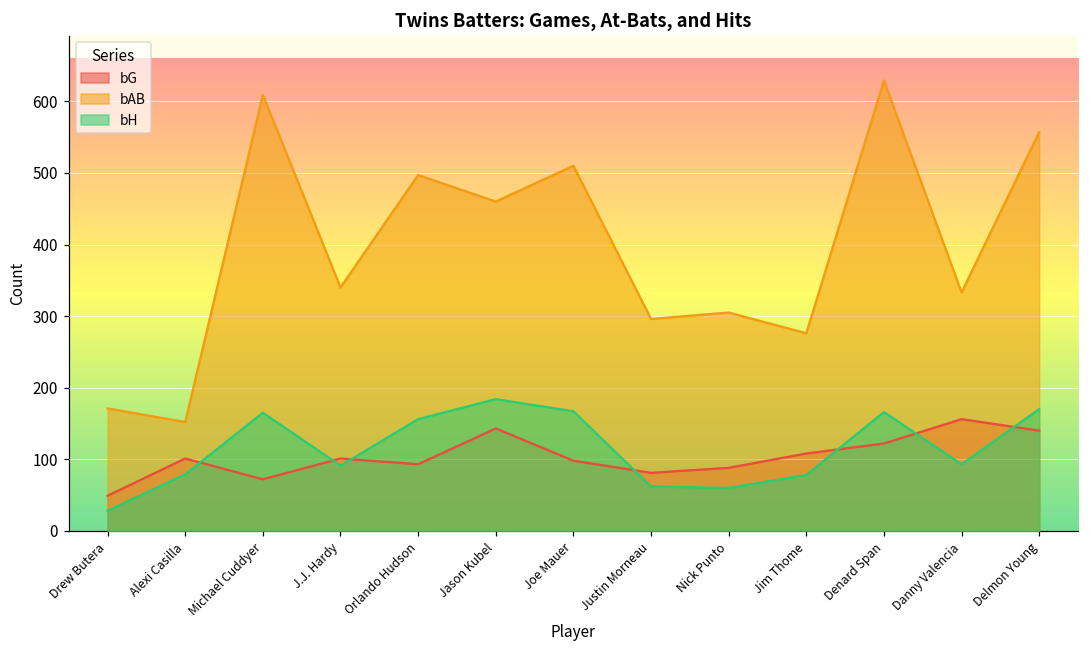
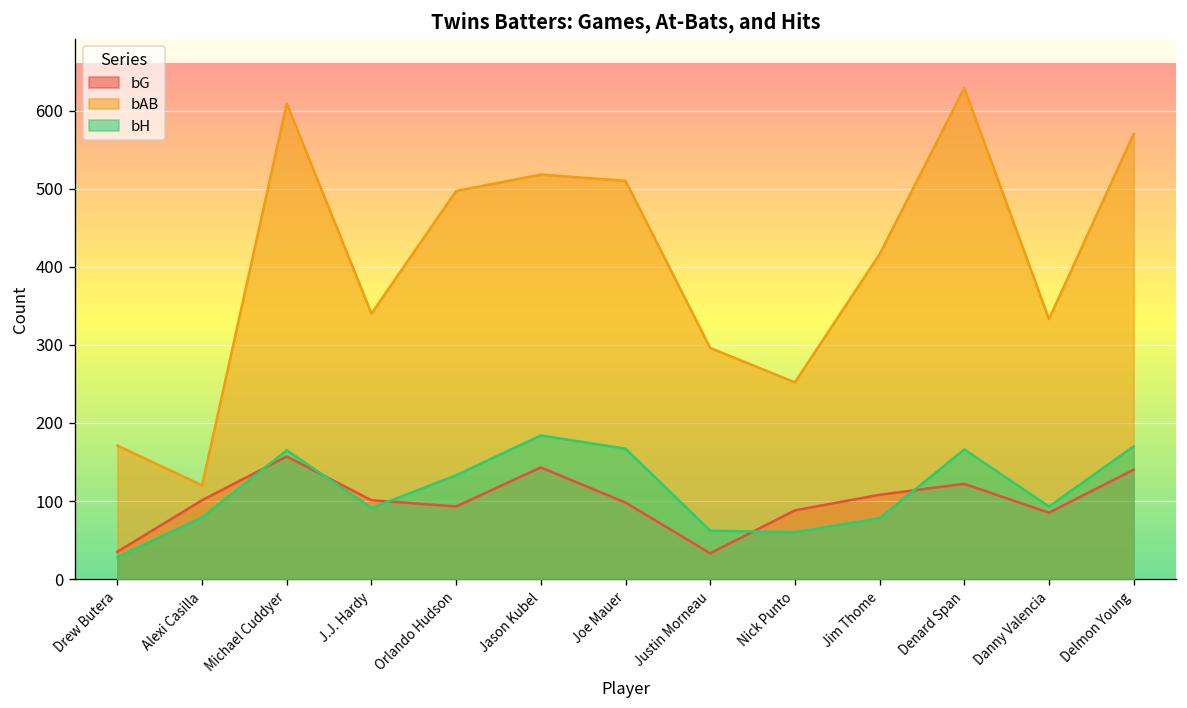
bG, Drew Butera: 50 -> 40
bAB, Alexi Casilla: 150 -> 120
bG, Michael Cuddyer: 70 -> 160
bH, Orlando Hudson: 160 -> 130
bAB, Jason Kubel: 460 -> 520
bG, Justin Morneau: 80 -> 30
bAB, Nick Punto: 310 -> 250
bAB, Jim Thome: 280 -> 420
bG, Danny Valencia: 160 -> 90
bAB, Delmon Young: 560 -> 570
